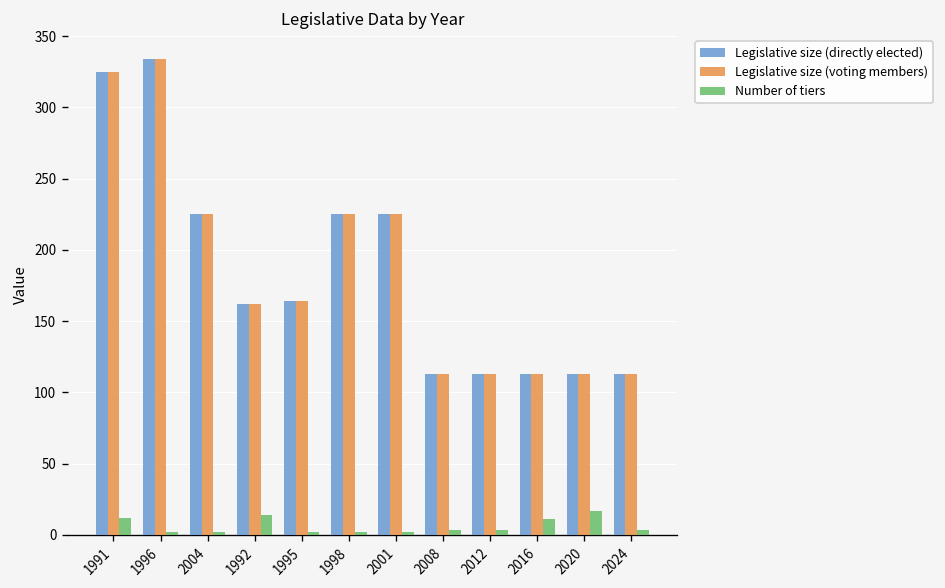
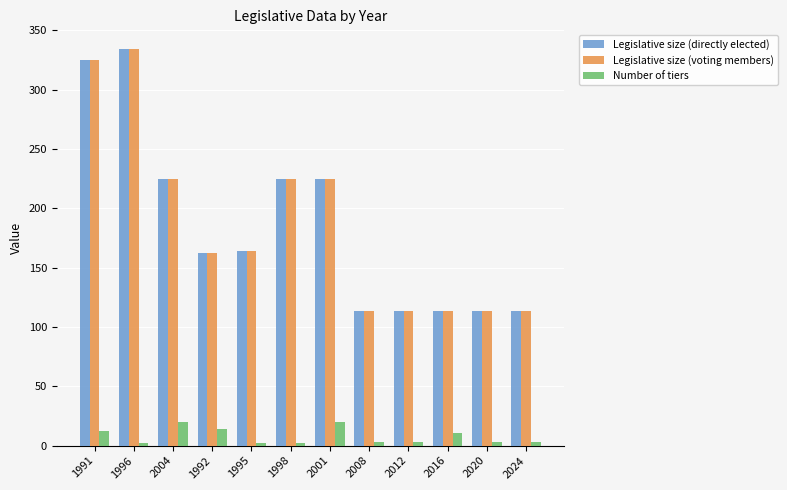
Number of tiers, 2004: 2 -> 20
Number of tiers, 2001: 2 -> 20
Number of tiers, 2020: 17 -> 3
